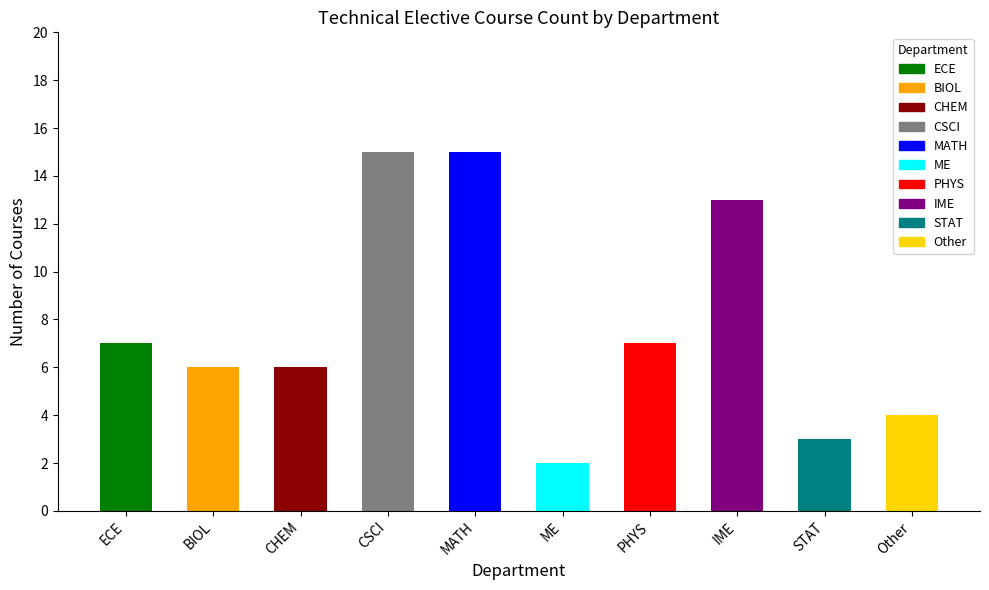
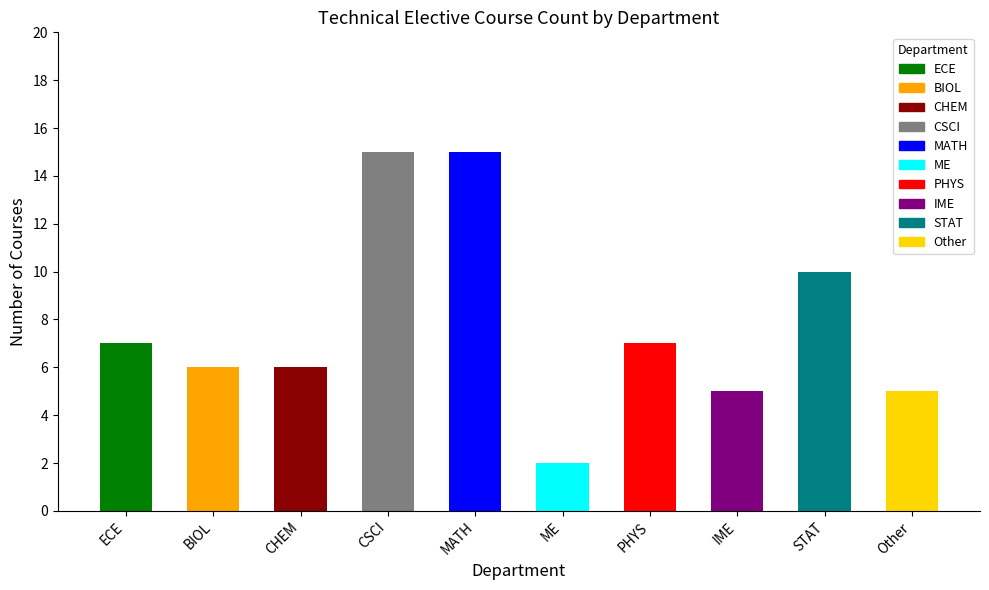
IME: 13 -> 5
STAT: 3 -> 10
Other: 4 -> 5
